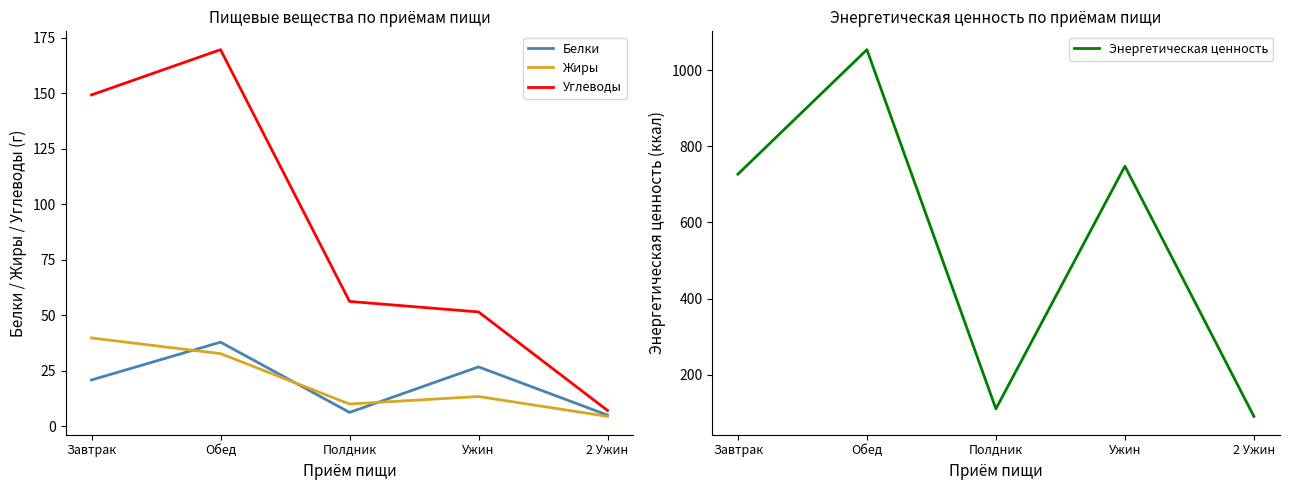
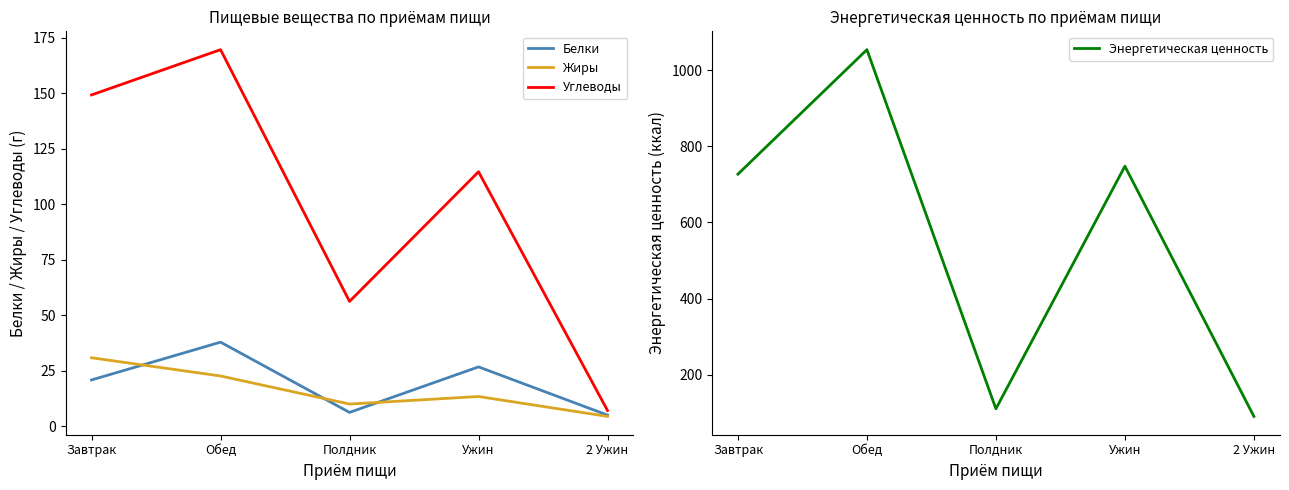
Пищевые вещества по приёмам пищи, Жиры, Завтрак: 40 -> 31
Пищевые вещества по приёмам пищи, Жиры, Обед: 33 -> 23
Пищевые вещества по приёмам пищи, Углеводы, Ужин: 52 -> 115
